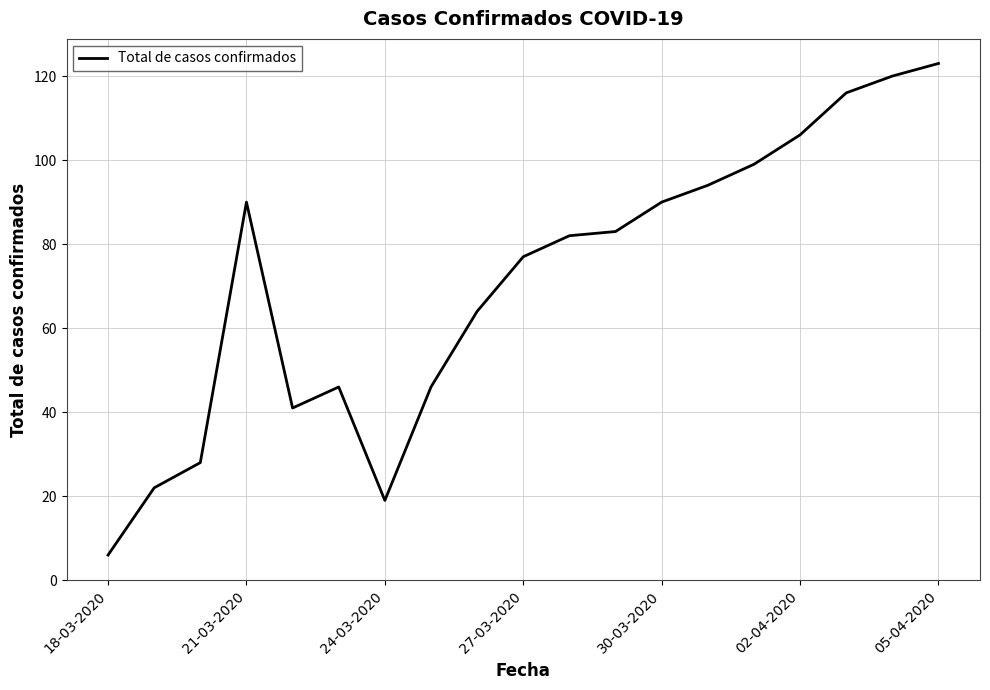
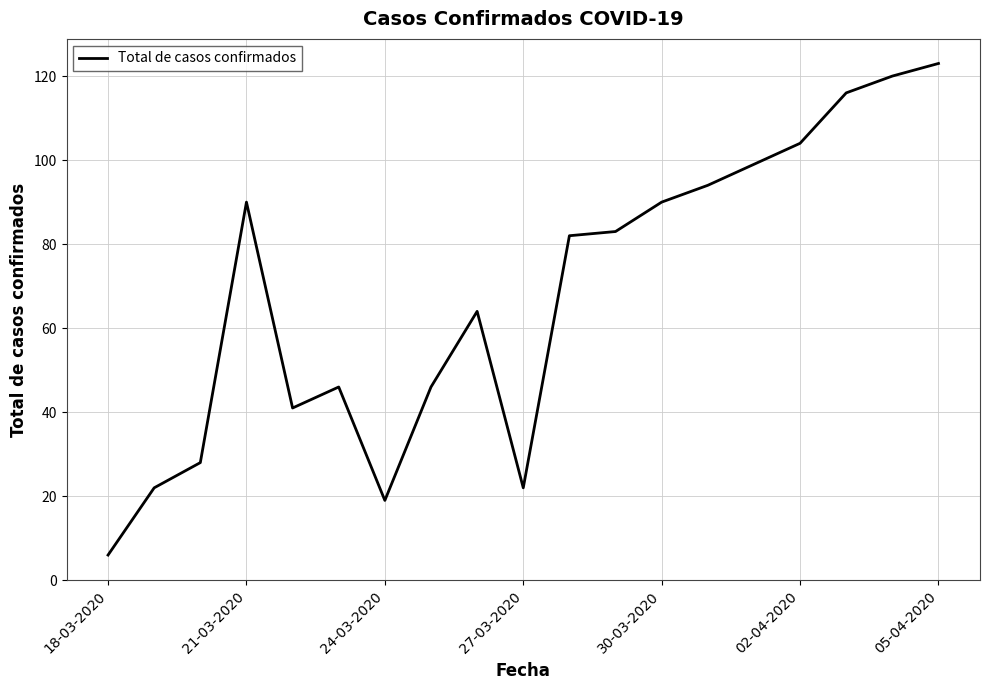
27-03-2020: 77 -> 22
02-04-2020: 106 -> 104
